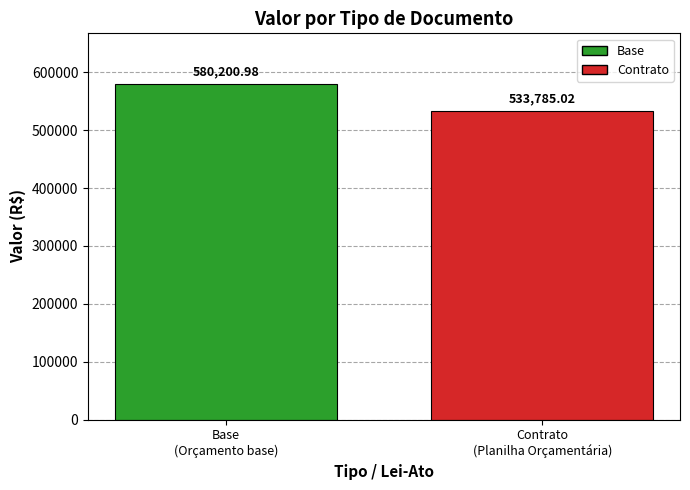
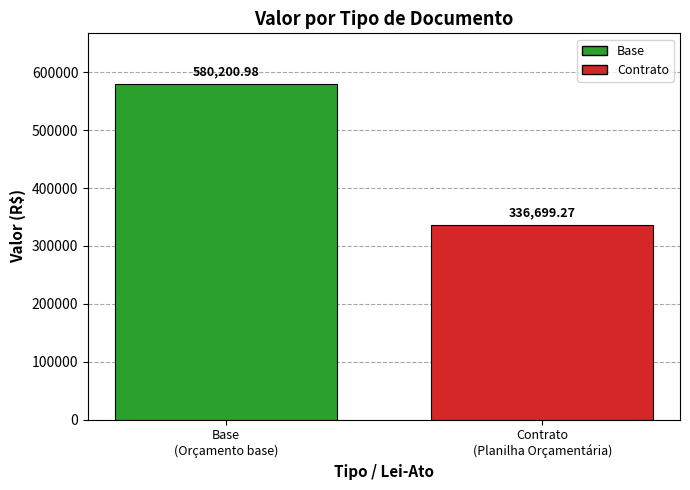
Contrato (Planilha Orçamentária): 533,785.02 -> 336,699.27
